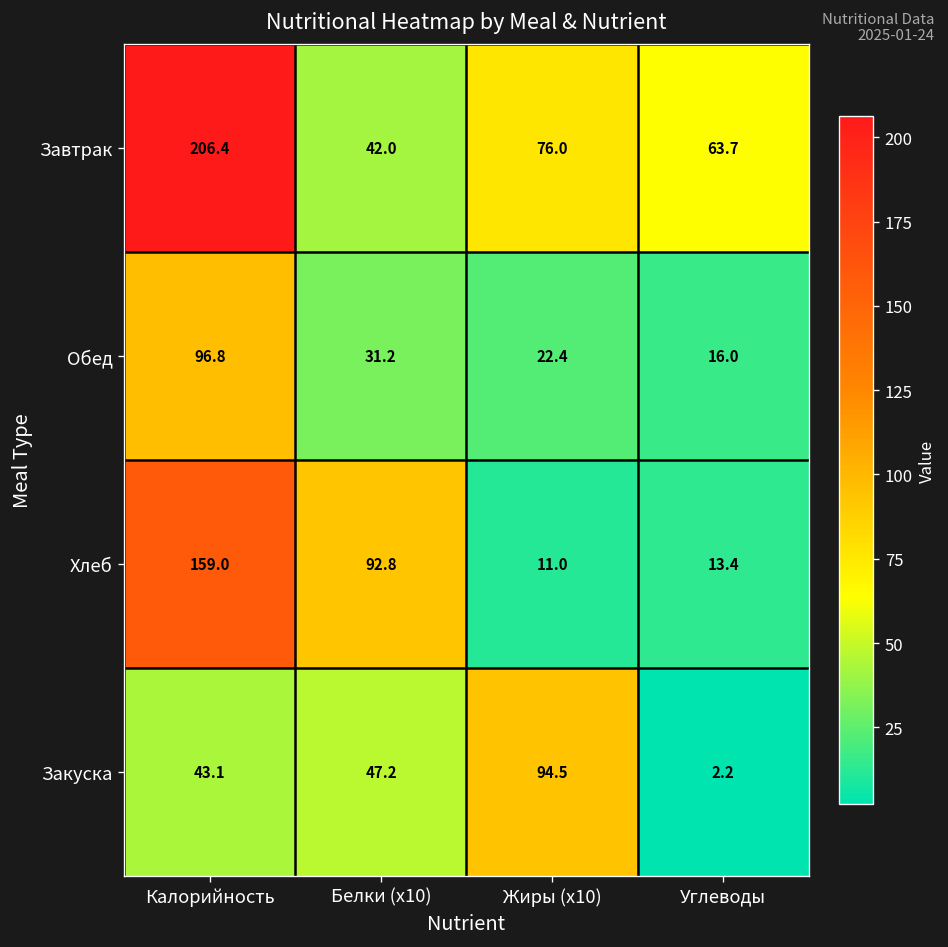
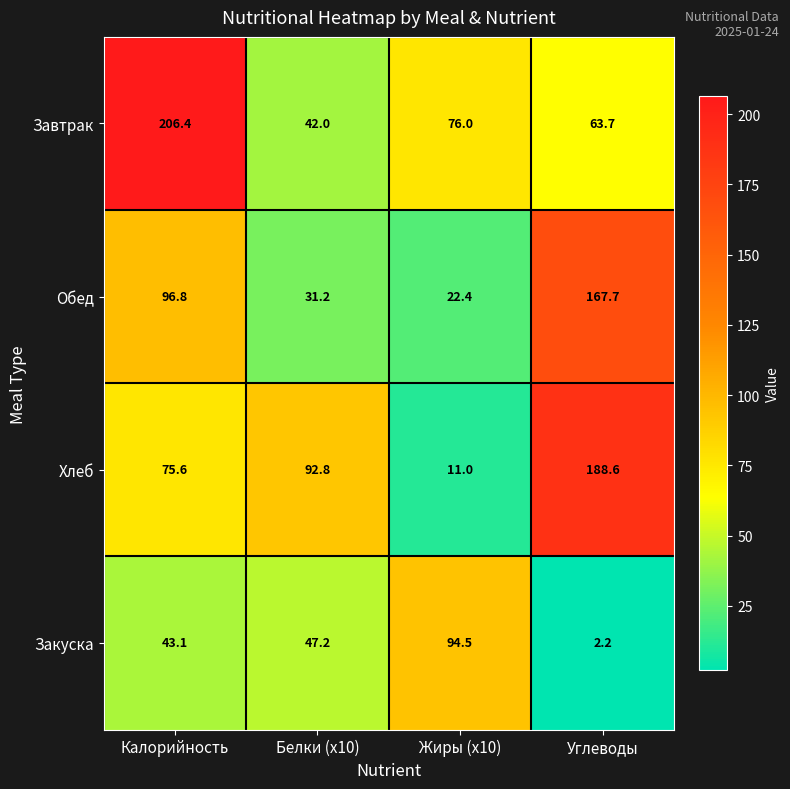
Обед, Углеводы: 16.0 -> 167.7
Хлеб, Калорийность: 159.0 -> 75.6
Хлеб, Углеводы: 13.4 -> 188.6
